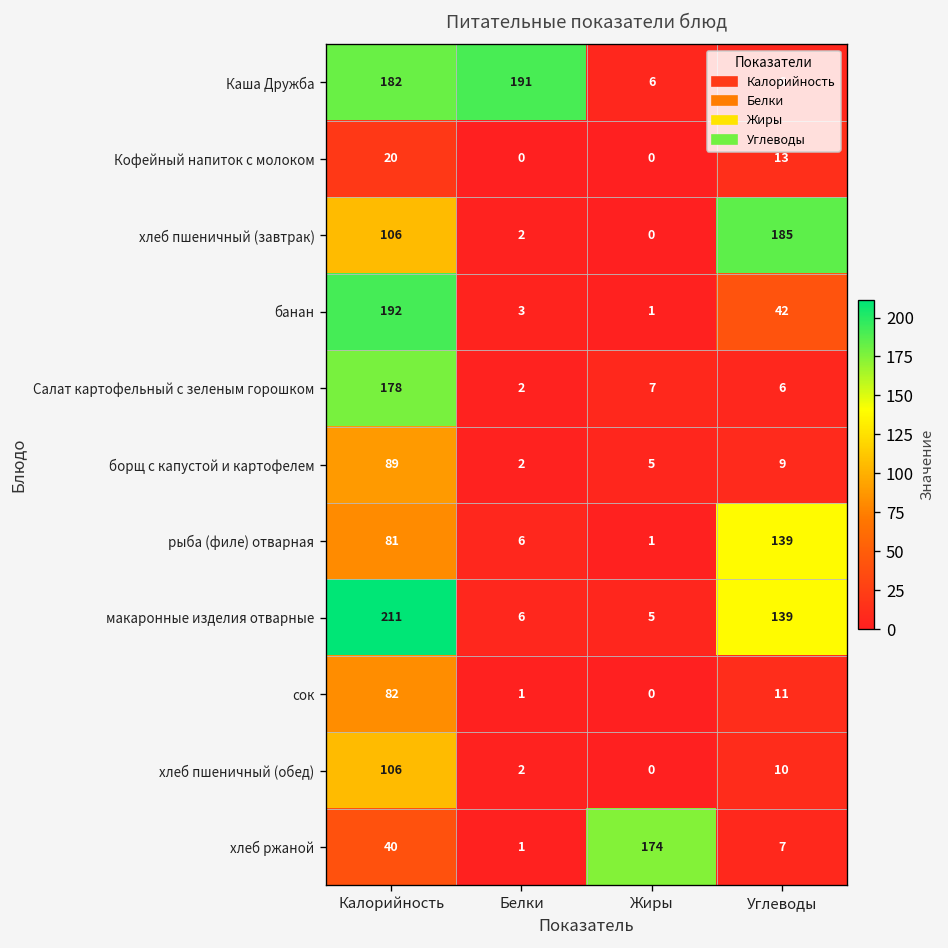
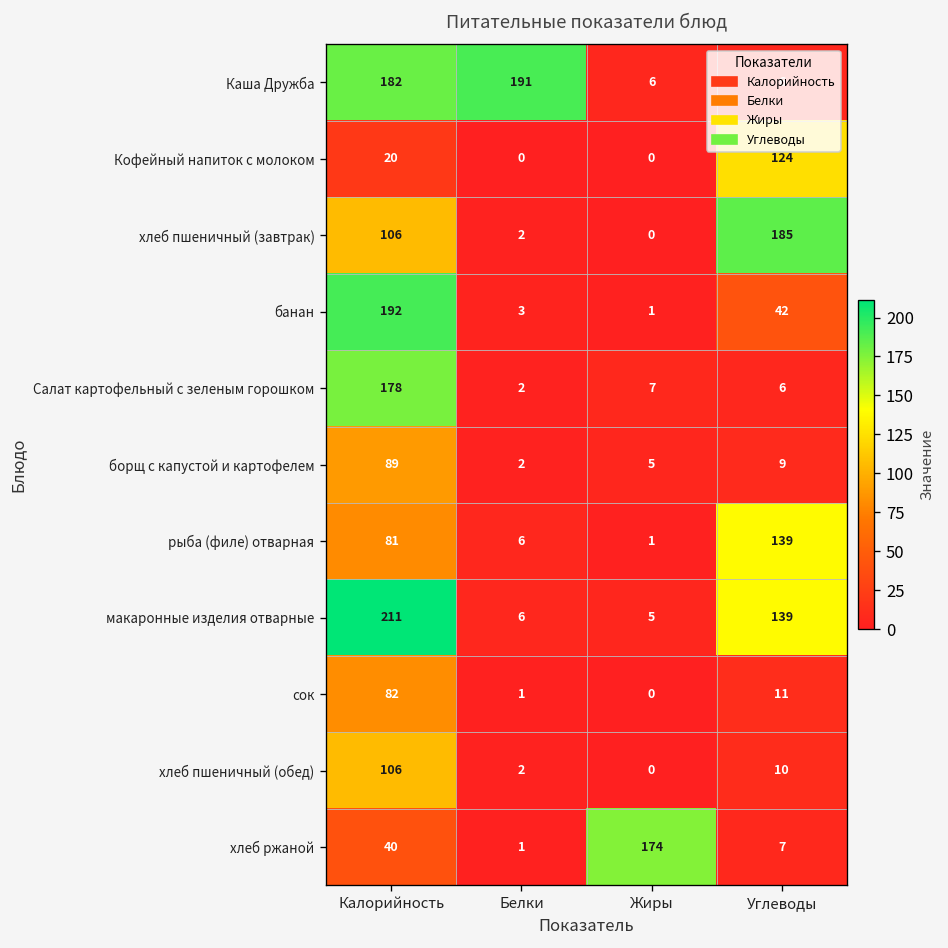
Кофейный напиток с молоком, Углеводы: 13 -> 124
